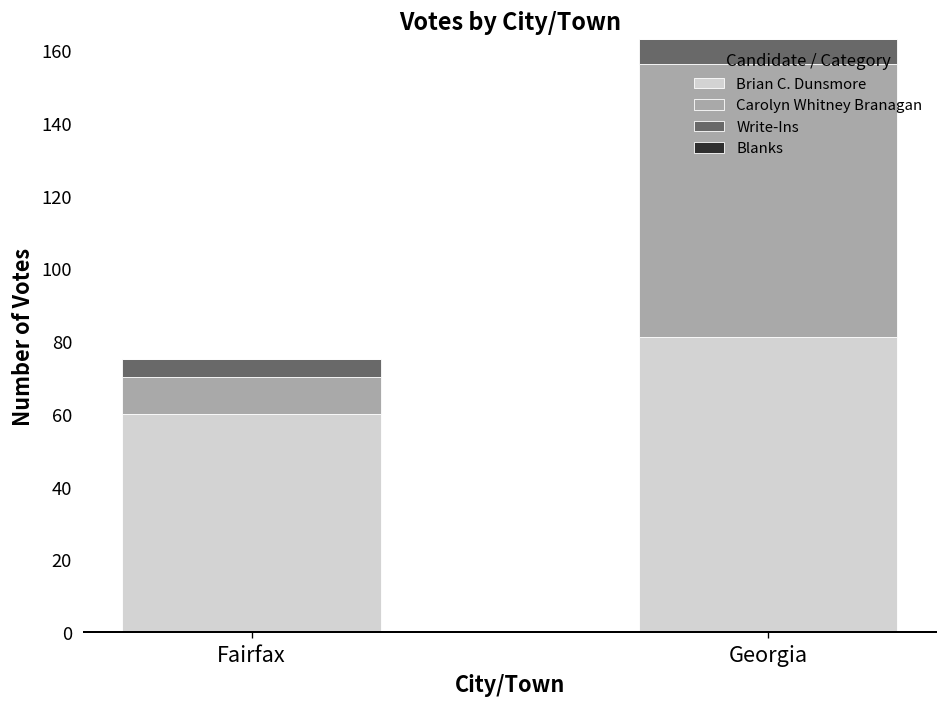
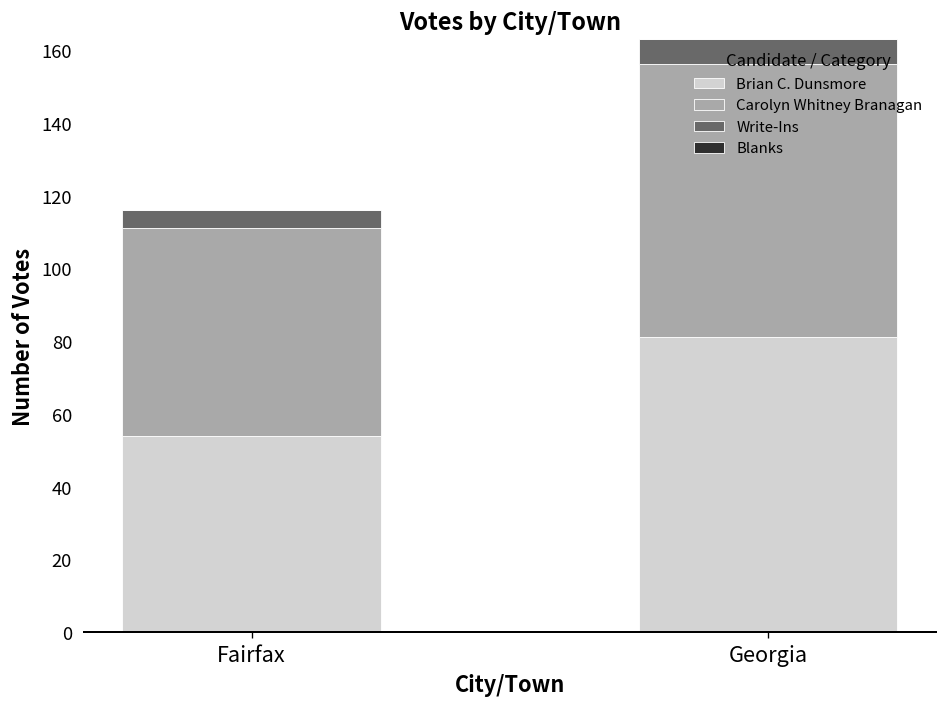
Brian C. Dunsmore, Fairfax: 60 -> 54
Carolyn Whitney Branagan, Fairfax: 10 -> 57
